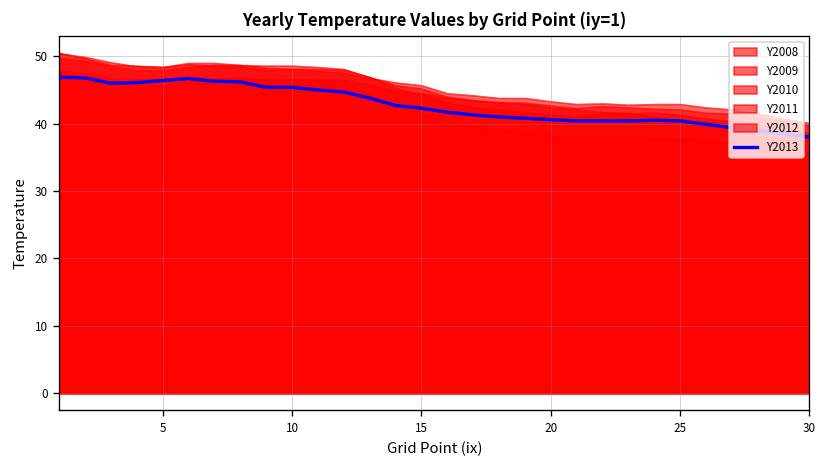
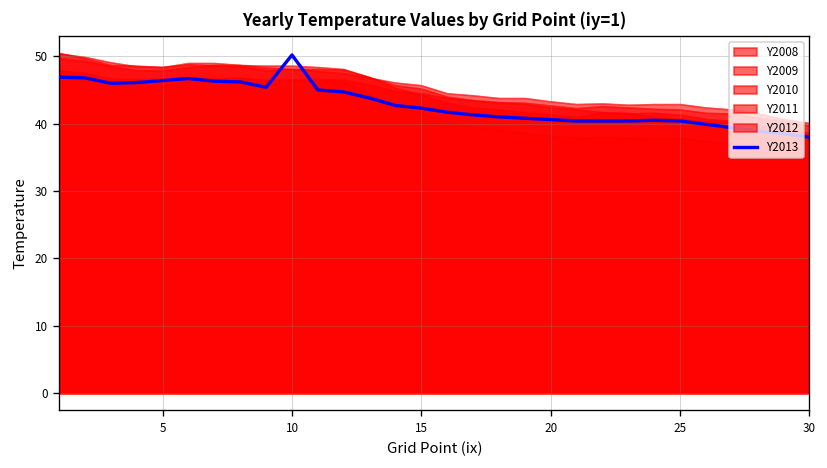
Y2013, 10: 45 -> 50
